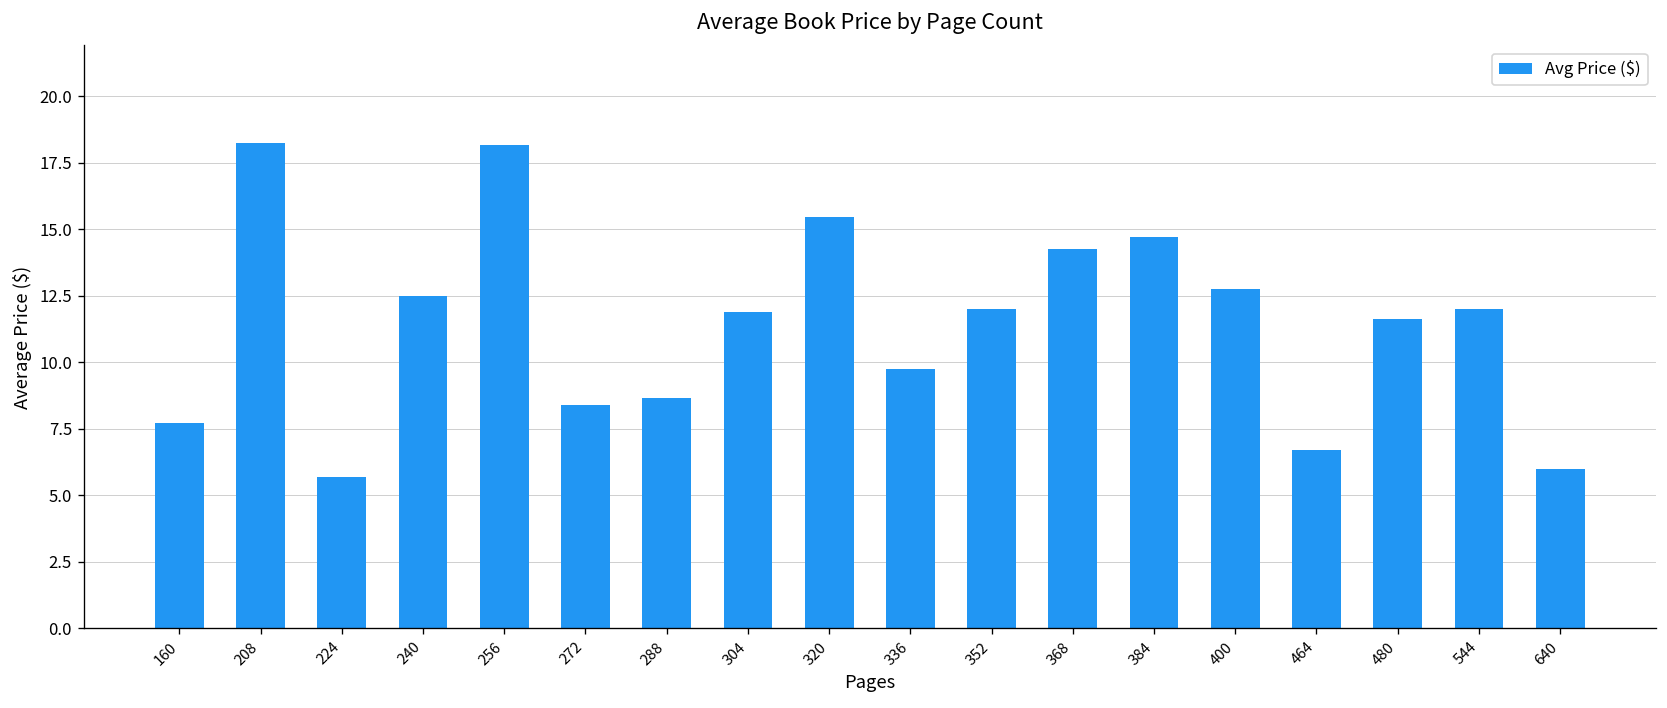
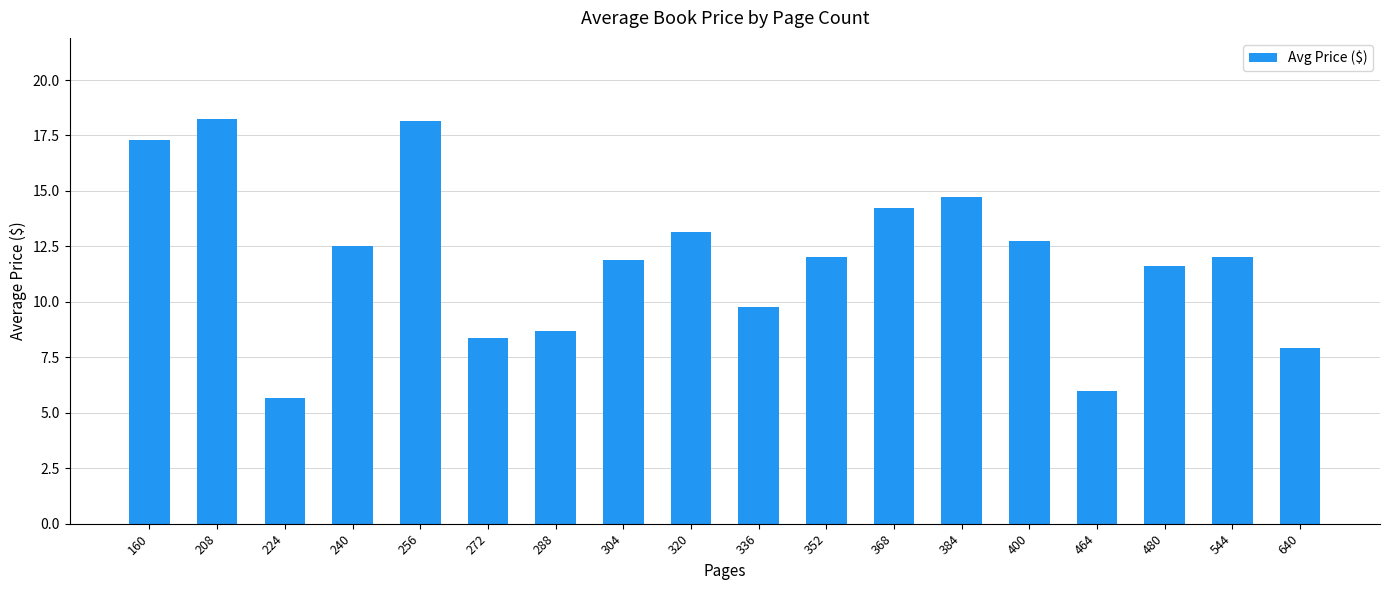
160: 7.7 -> 17.3
320: 15.5 -> 13.2
464: 6.7 -> 6.0
640: 6.0 -> 7.9
